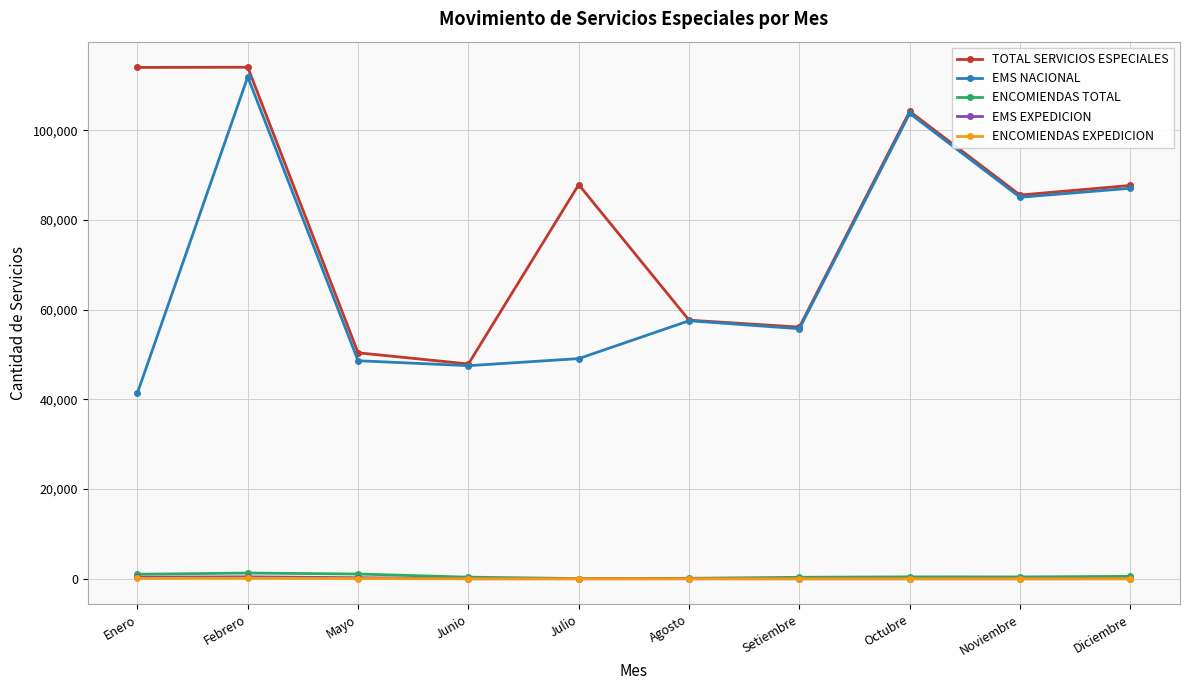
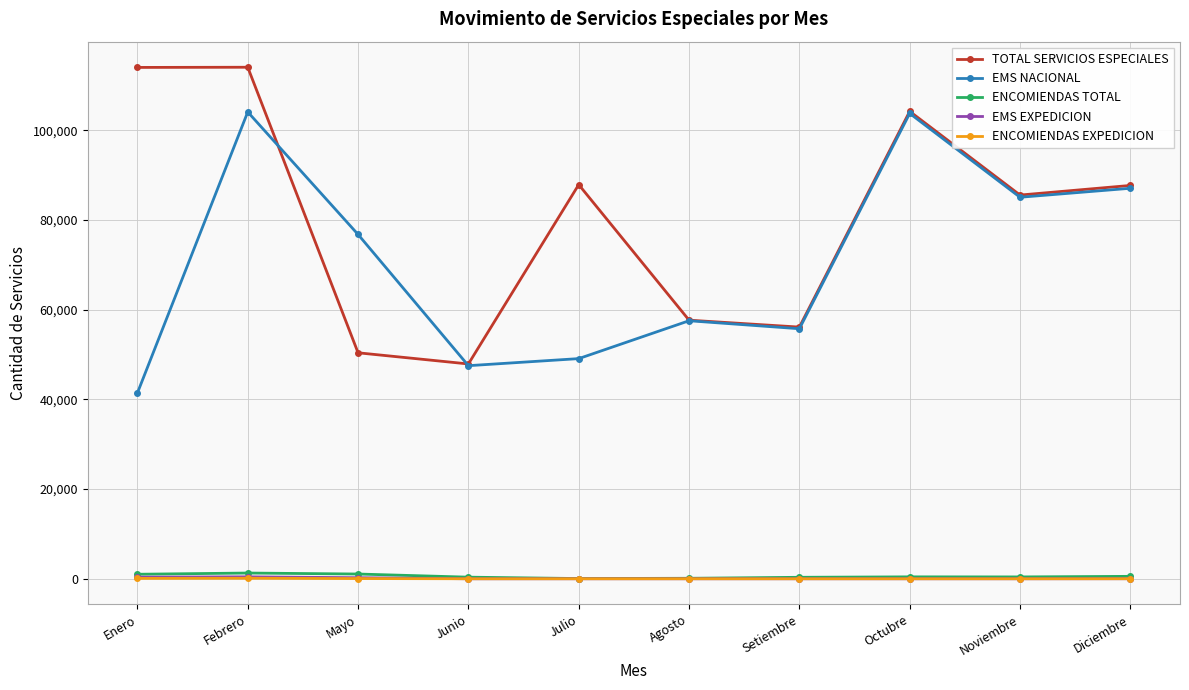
EMS NACIONAL, Febrero: 112,000 -> 104,000
EMS NACIONAL, Mayo: 49,000 -> 77,000
